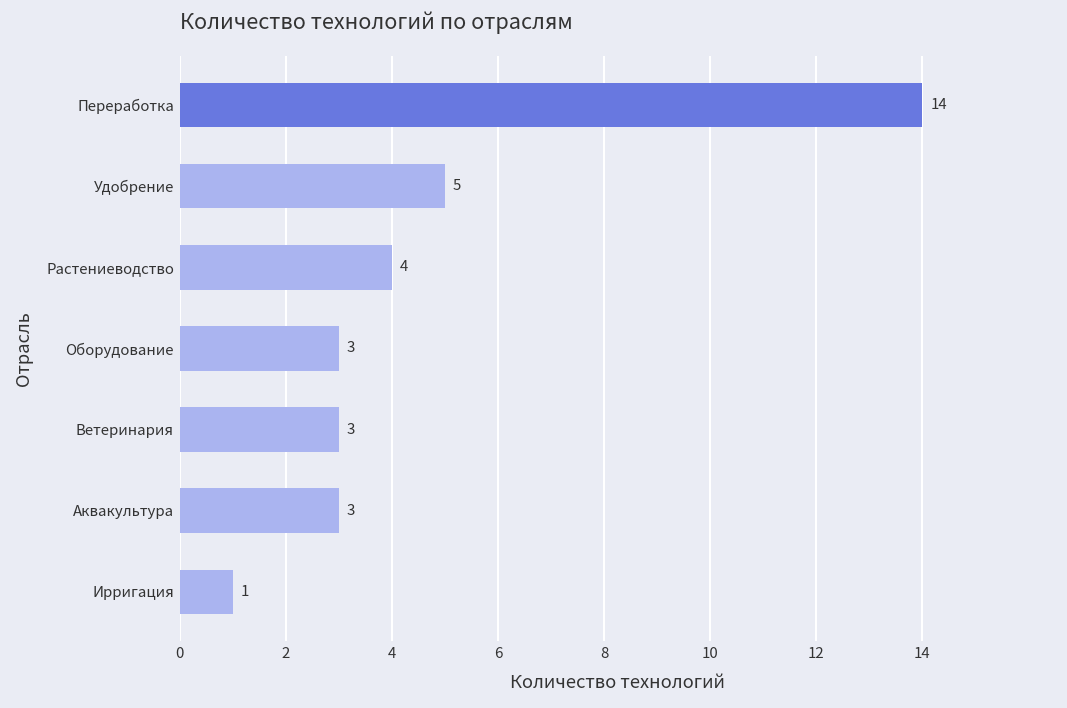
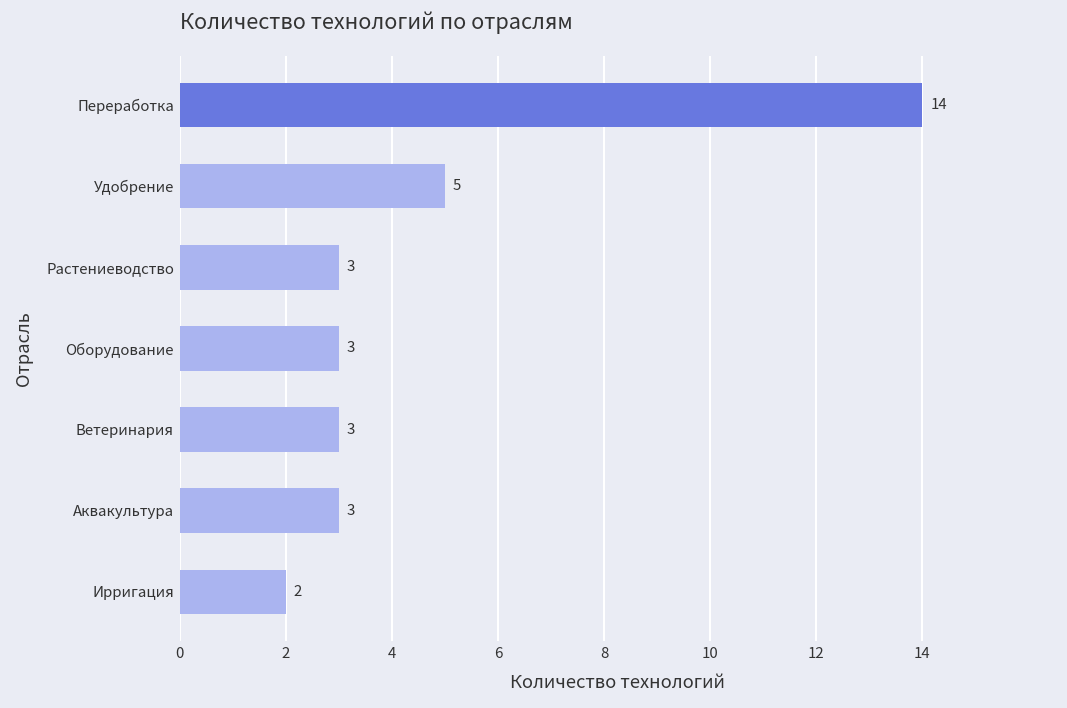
Растениеводство: 4 -> 3
Ирригация: 1 -> 2
